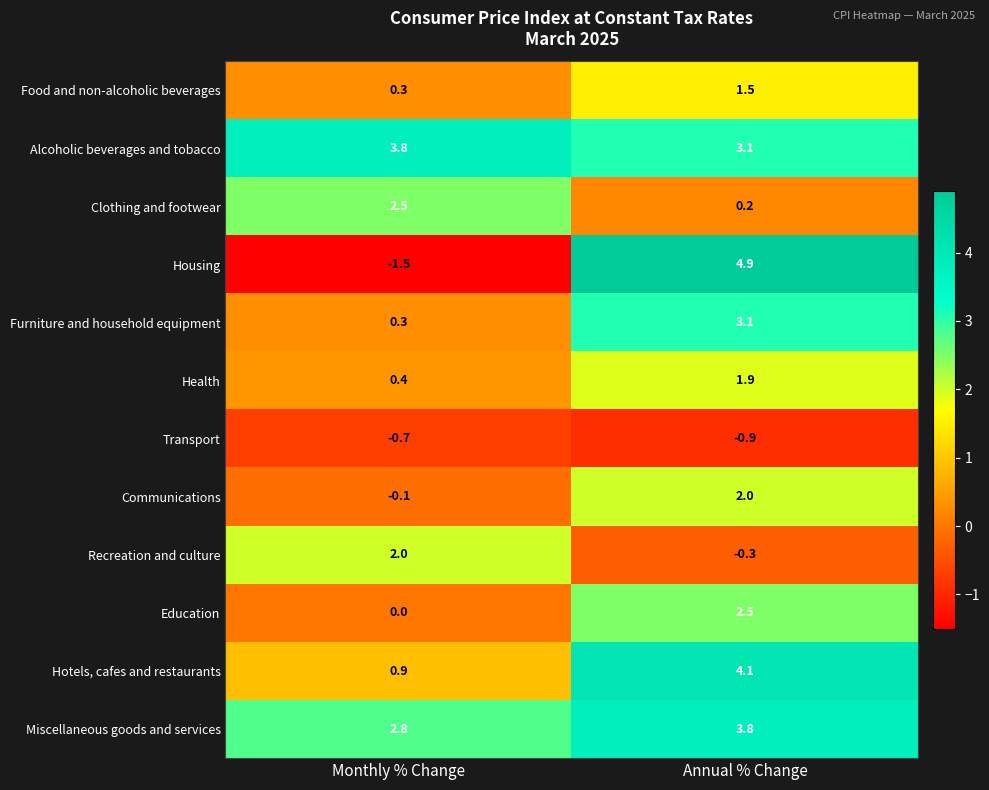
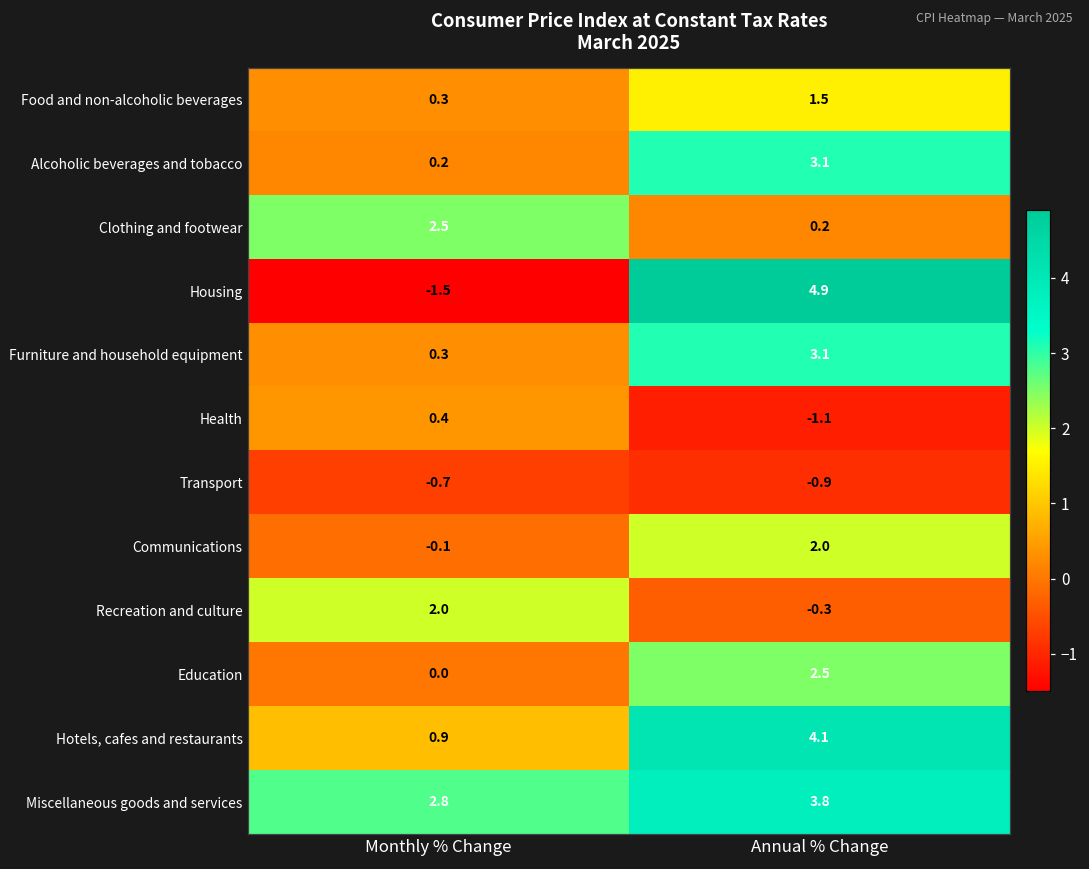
Alcoholic beverages and tobacco, Monthly % Change: 3.8 -> 0.2
Health, Annual % Change: 1.9 -> -1.1
